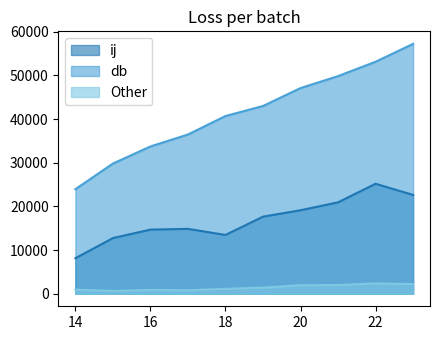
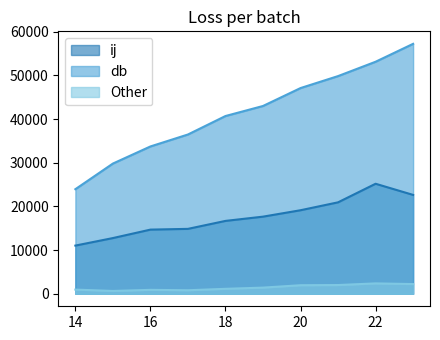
ij, 14: 8000 -> 11000
ij, 18: 13000 -> 17000
